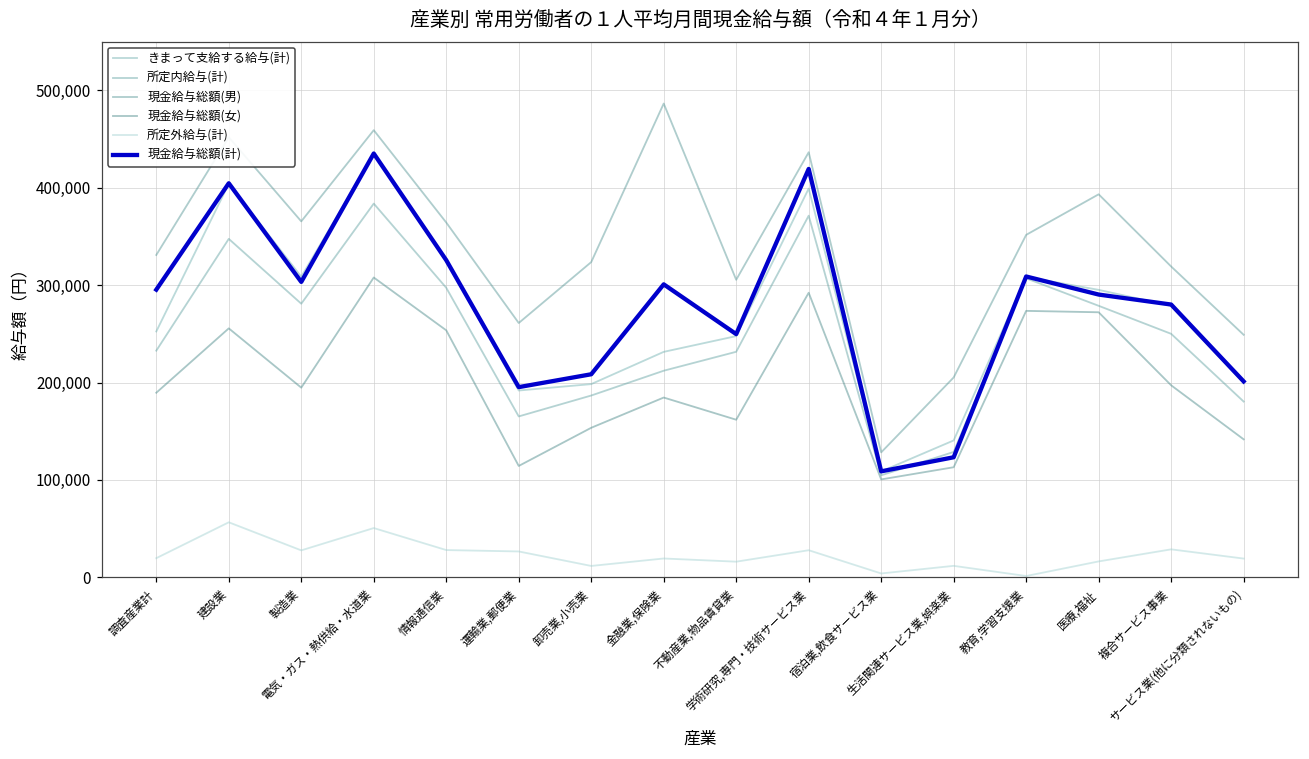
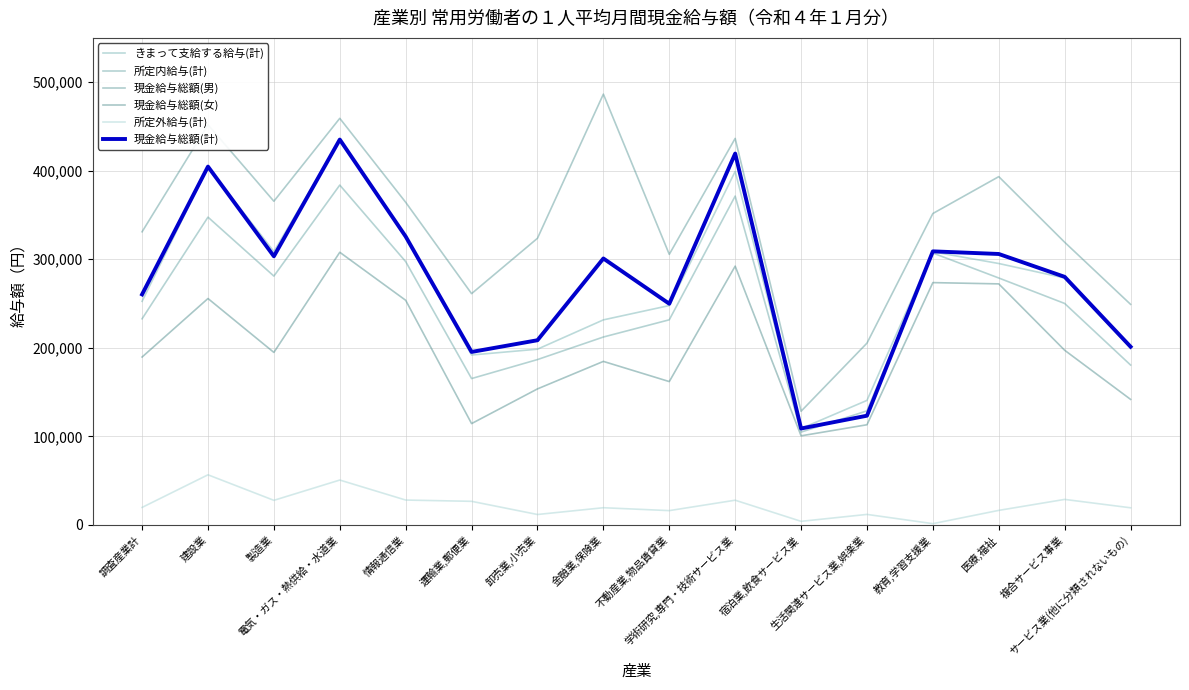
現金給与総額(計), 調査産業計: 300,000 -> 260,000
現金給与総額(計), 医療,福祉: 290,000 -> 310,000
